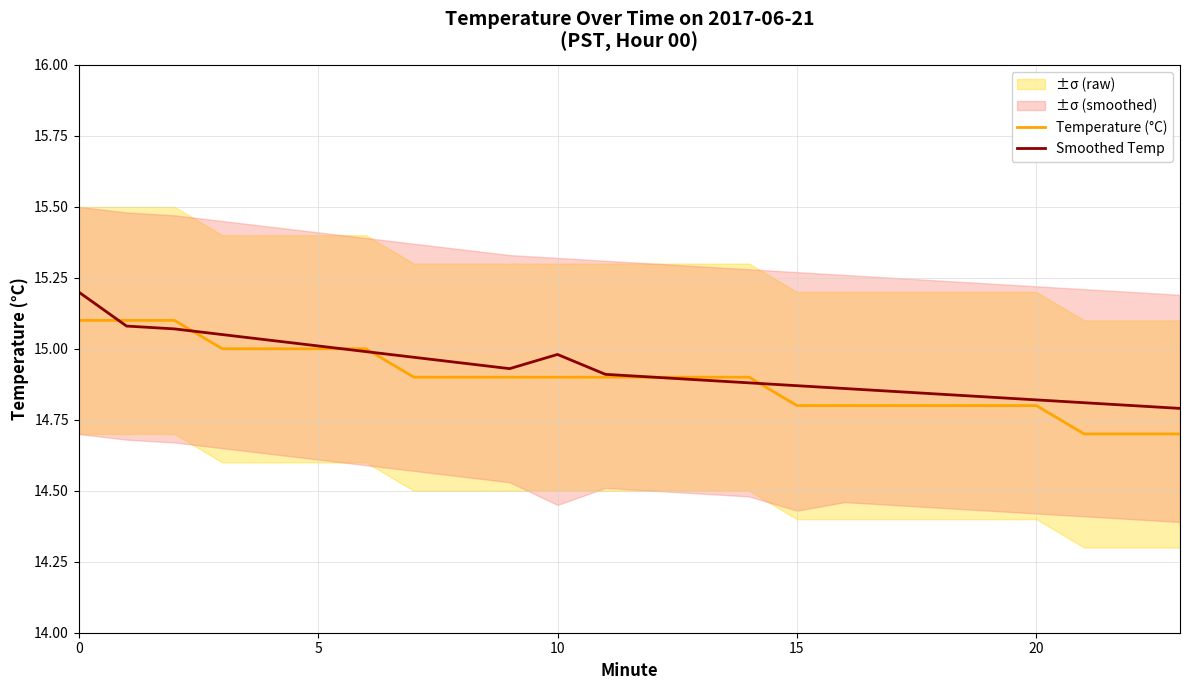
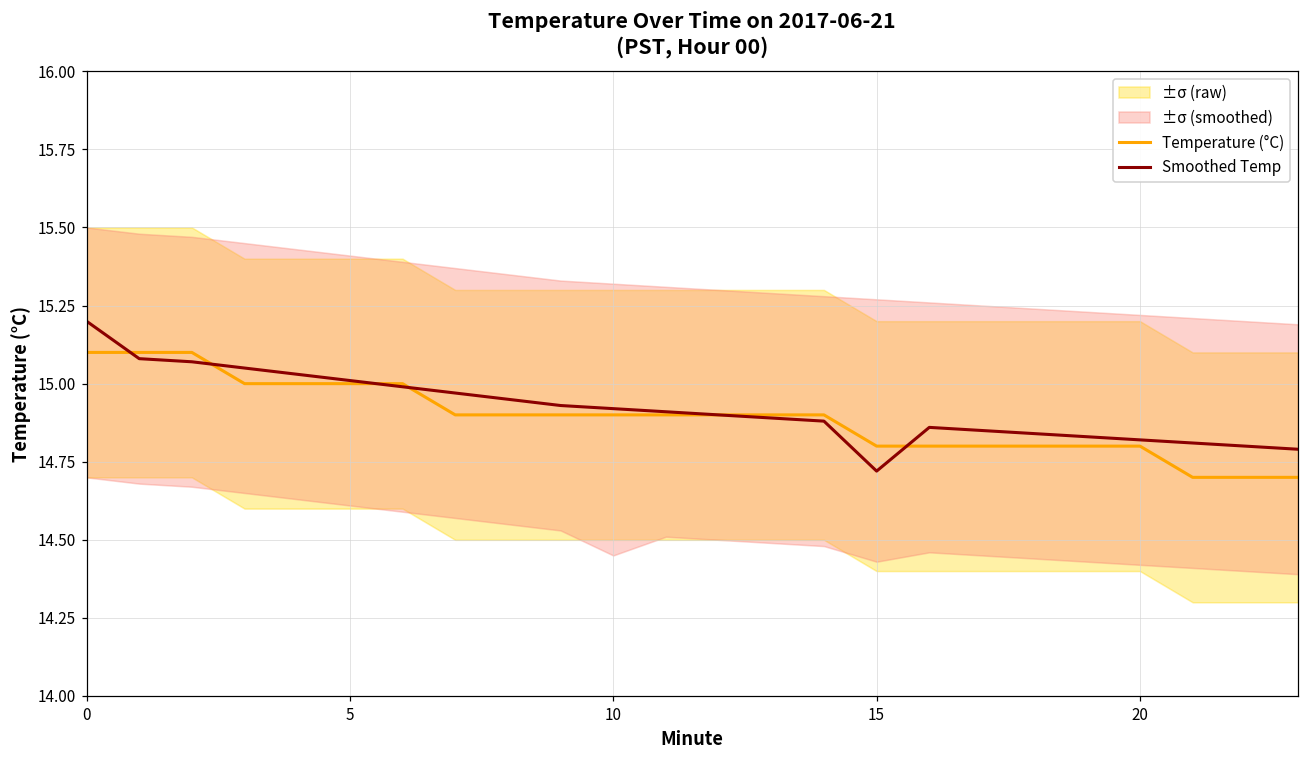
Smoothed Temp, 10: 14.98 -> 14.92
Smoothed Temp, 15: 14.87 -> 14.72
